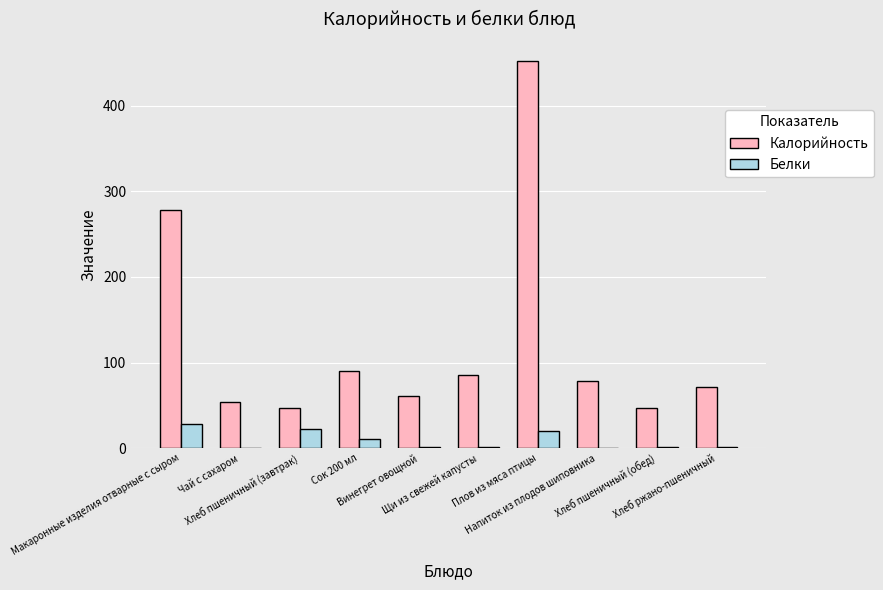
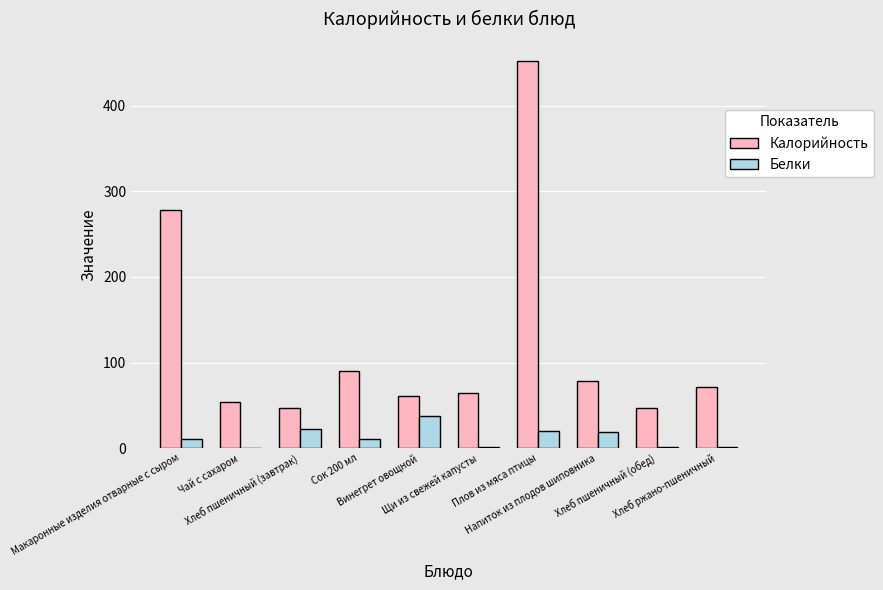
Белки, Макаронные изделия отварные с сыром: 30 -> 10
Белки, Винегрет овощной: 0 -> 40
Калорийность, Щи из свежей капусты: 90 -> 60
Белки, Напиток из плодов шиповника: 0 -> 20
